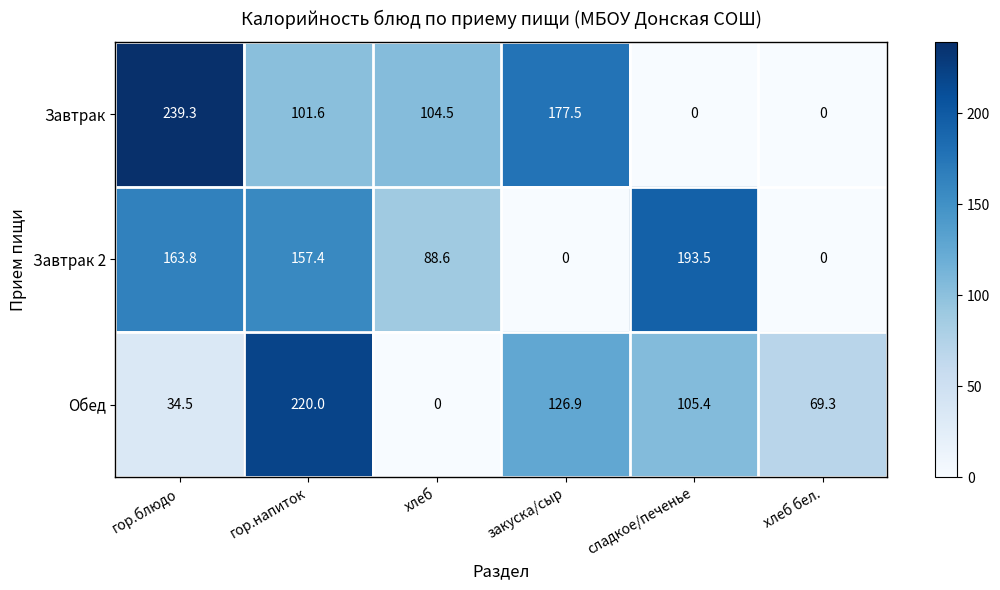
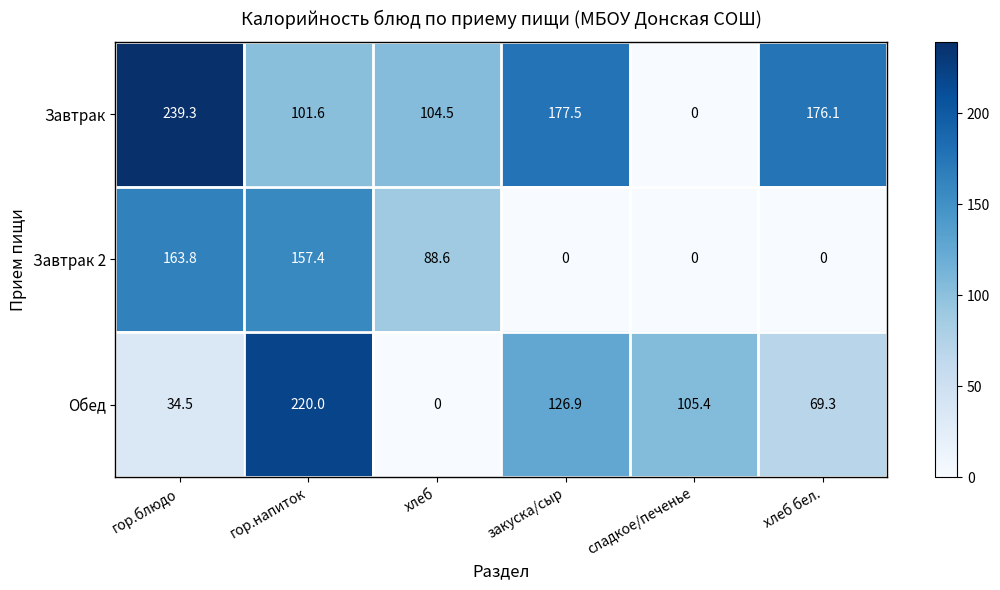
Завтрак, хлеб бел.: 0 -> 176.1
Завтрак 2, сладкое/печенье: 193.5 -> 0
